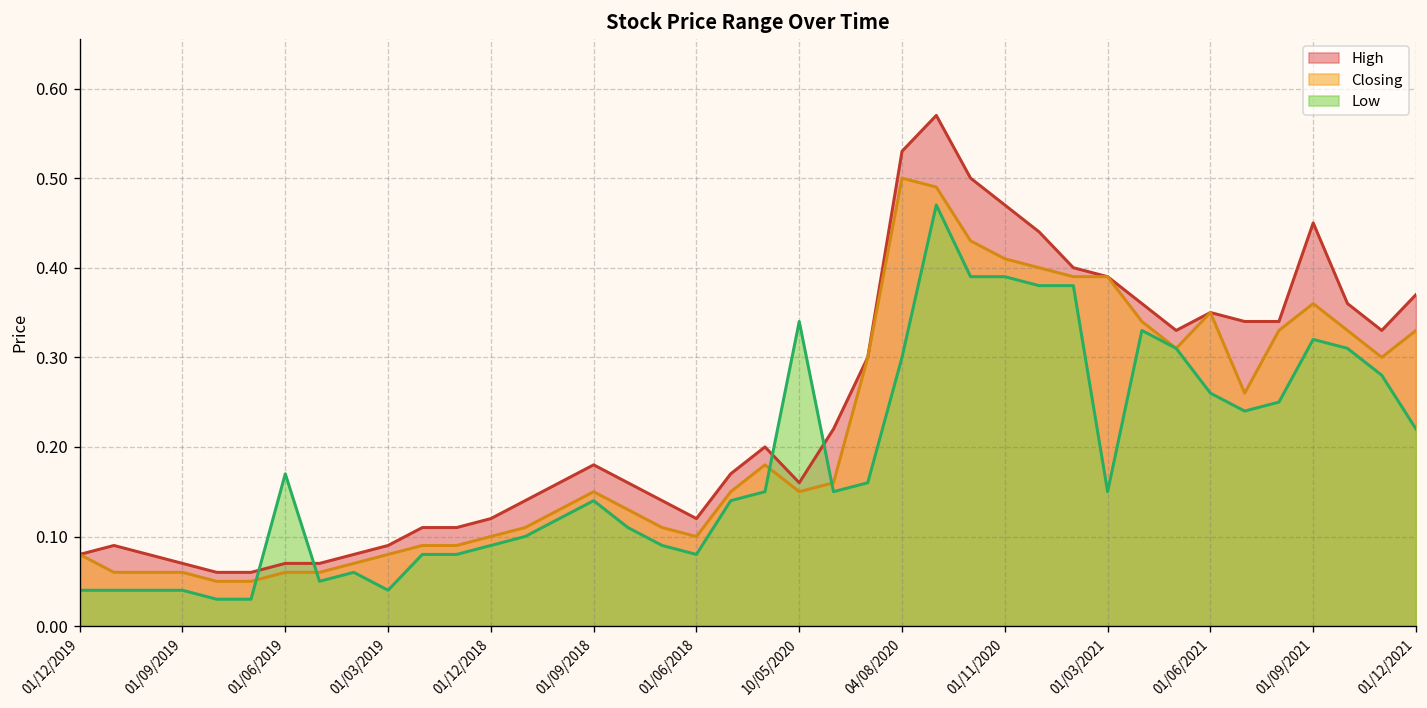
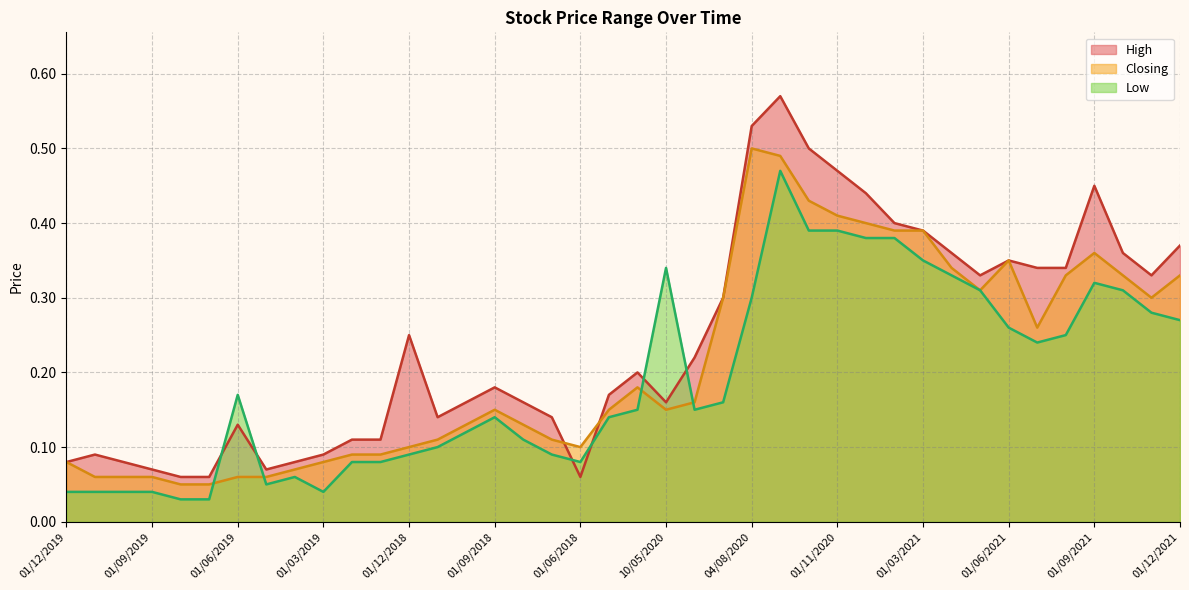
High, 01/06/2019: 0.07 -> 0.13
High, 01/12/2018: 0.12 -> 0.25
High, 01/06/2018: 0.12 -> 0.06
Low, 01/03/2021: 0.15 -> 0.35
Low, 01/12/2021: 0.22 -> 0.27
